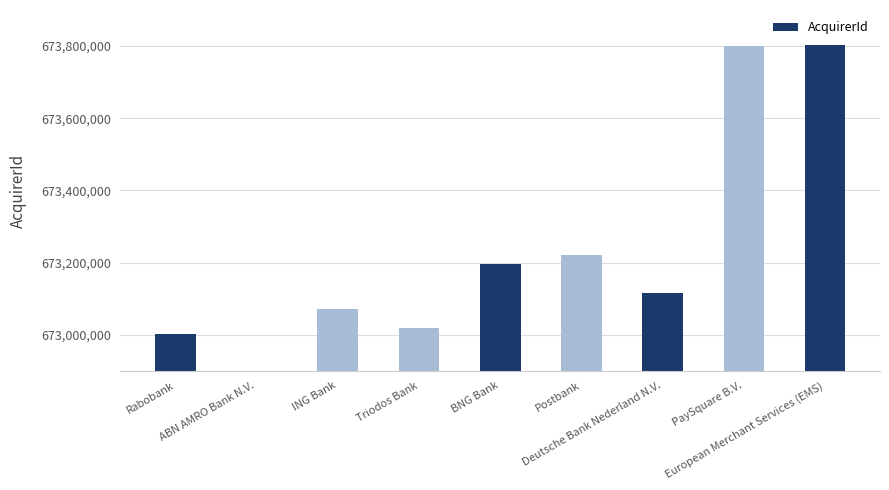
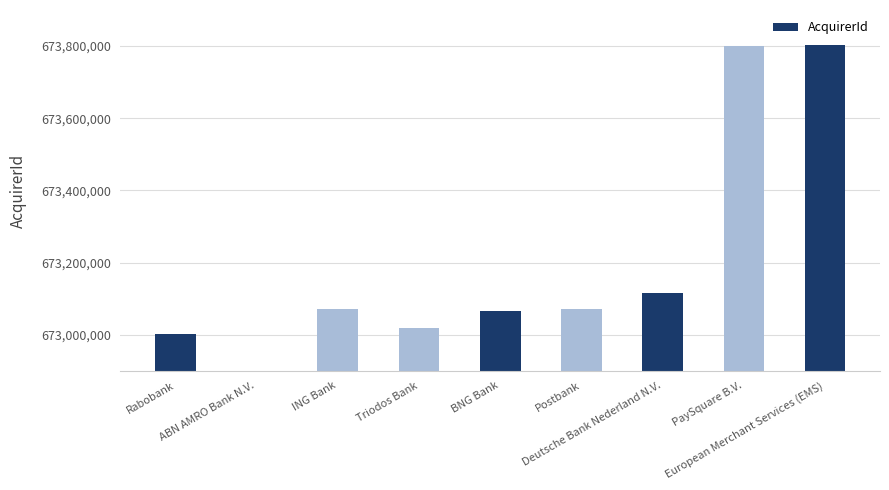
BNG Bank: 673,200,000 -> 673,070,000
Postbank: 673,220,000 -> 673,070,000
